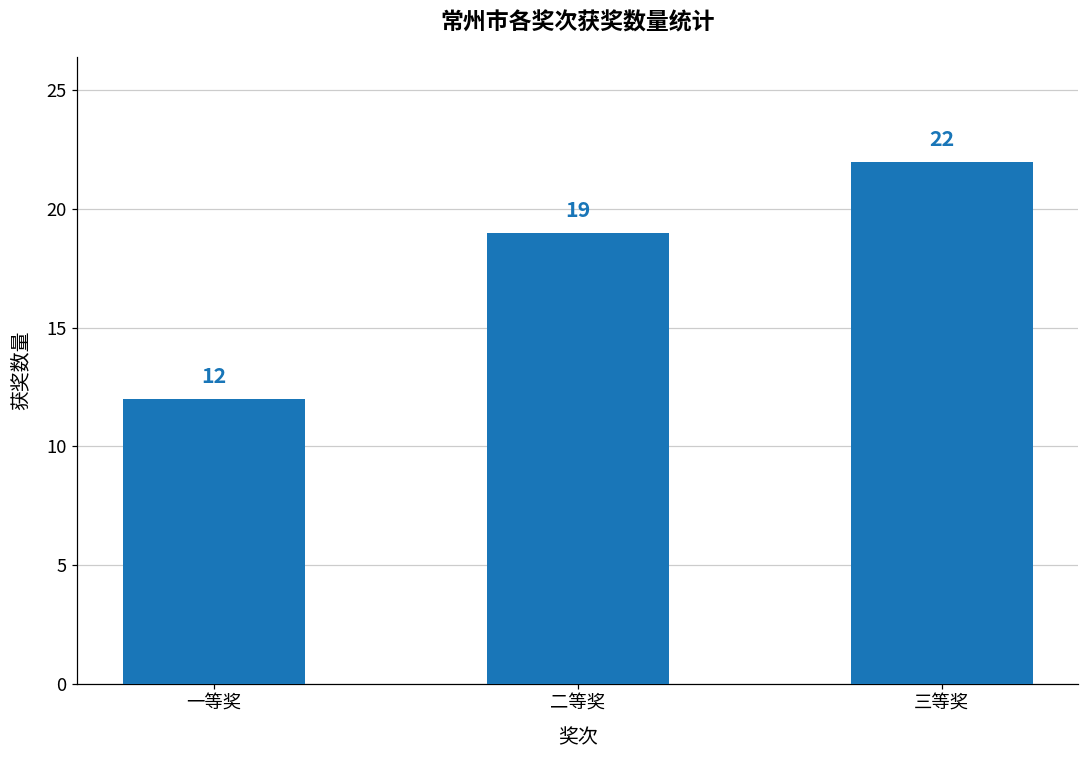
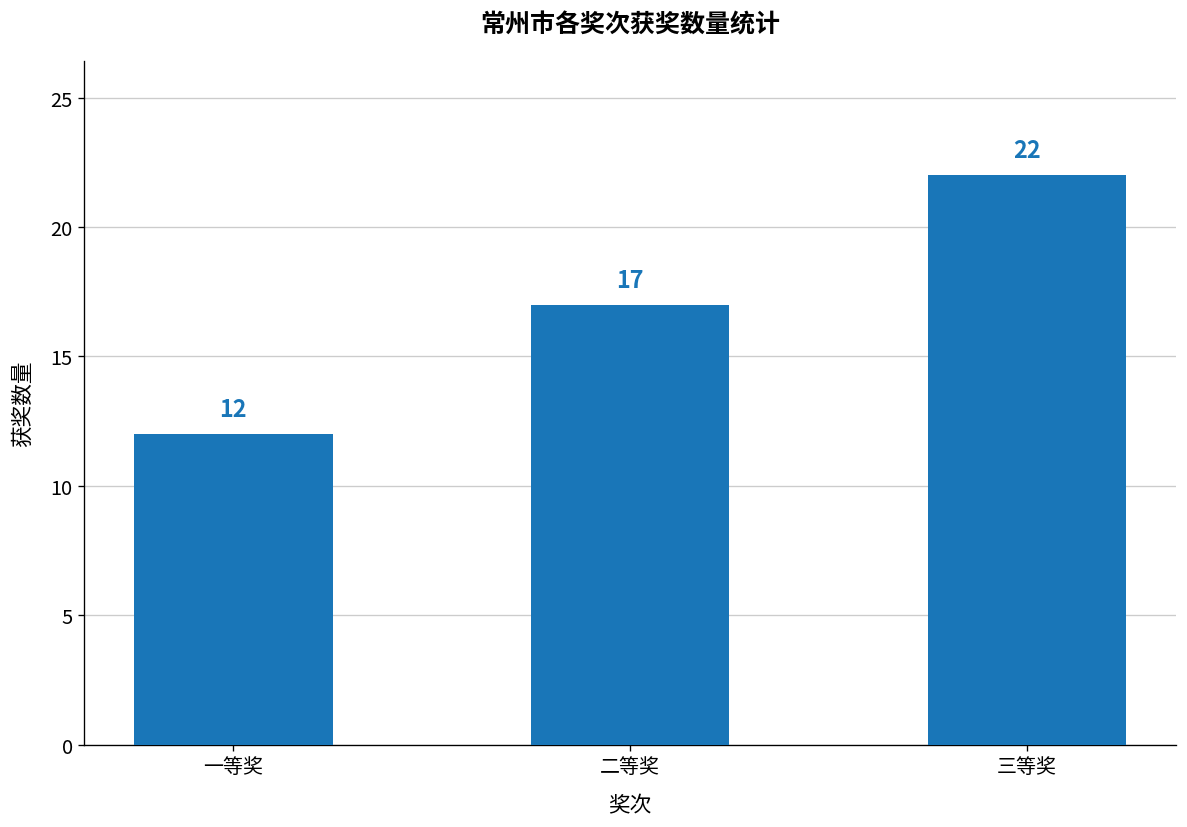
二等奖: 19 -> 17
